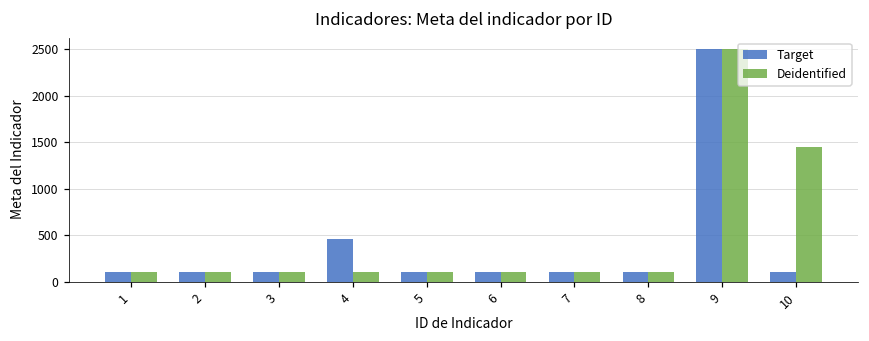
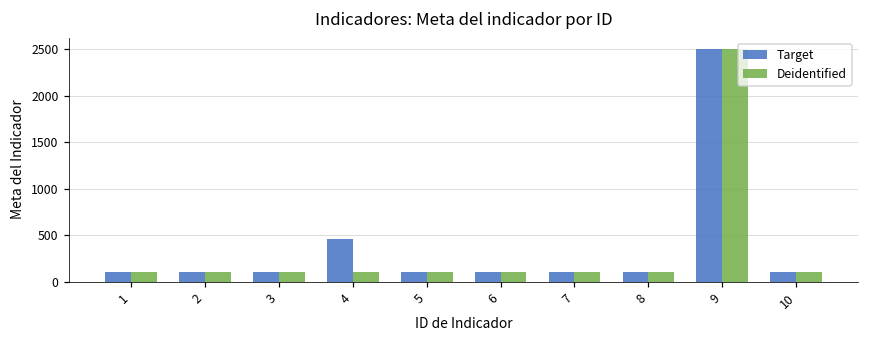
Deidentified, 10: 1400 -> 100
